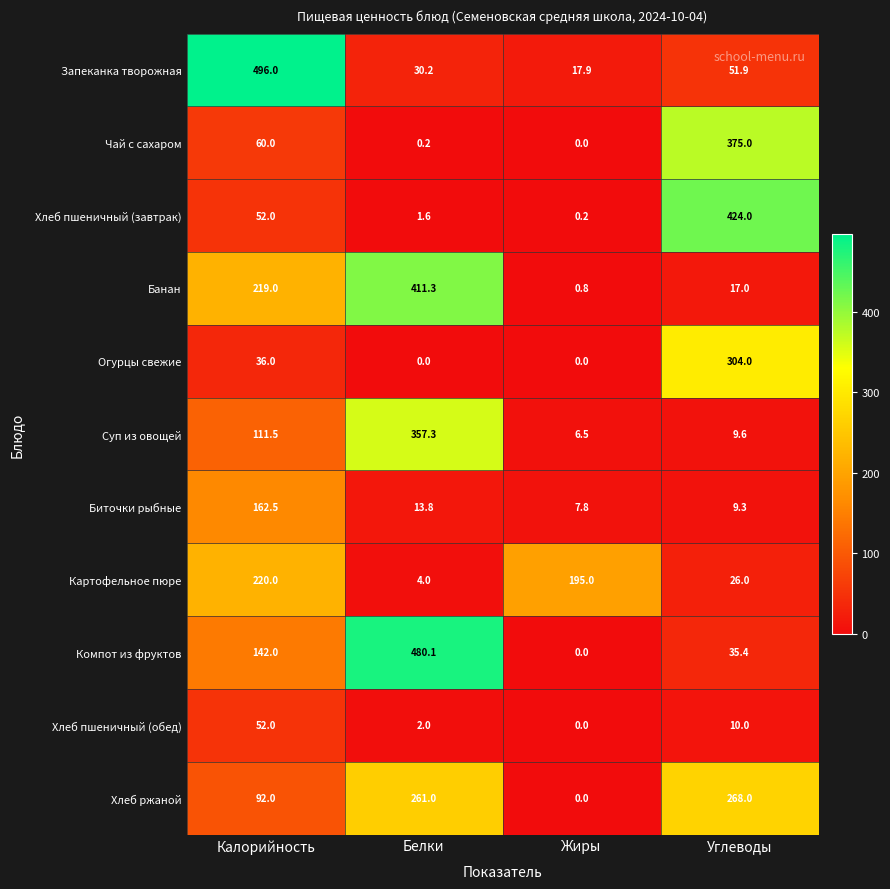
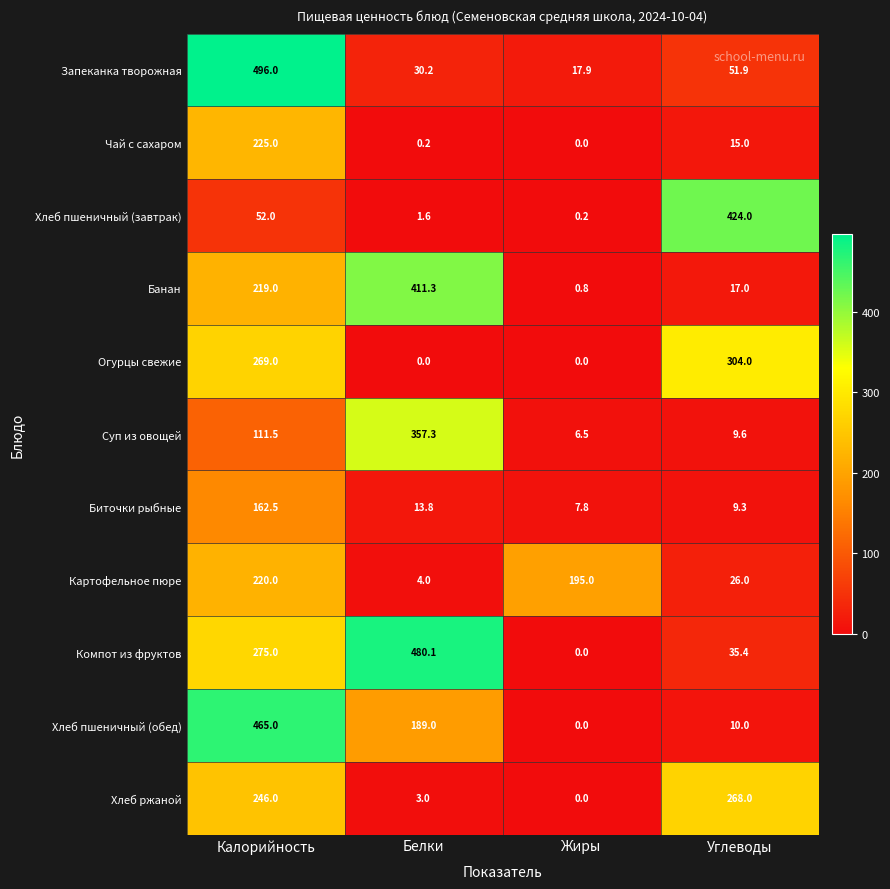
Чай с сахаром, Калорийность: 60.0 -> 225.0
Чай с сахаром, Углеводы: 375.0 -> 15.0
Огурцы свежие, Калорийность: 36.0 -> 269.0
Компот из фруктов, Калорийность: 142.0 -> 275.0
Хлеб пшеничный (обед), Калорийность: 52.0 -> 465.0
Хлеб пшеничный (обед), Белки: 2.0 -> 189.0
Хлеб ржаной, Калорийность: 92.0 -> 246.0
Хлеб ржаной, Белки: 261.0 -> 3.0
